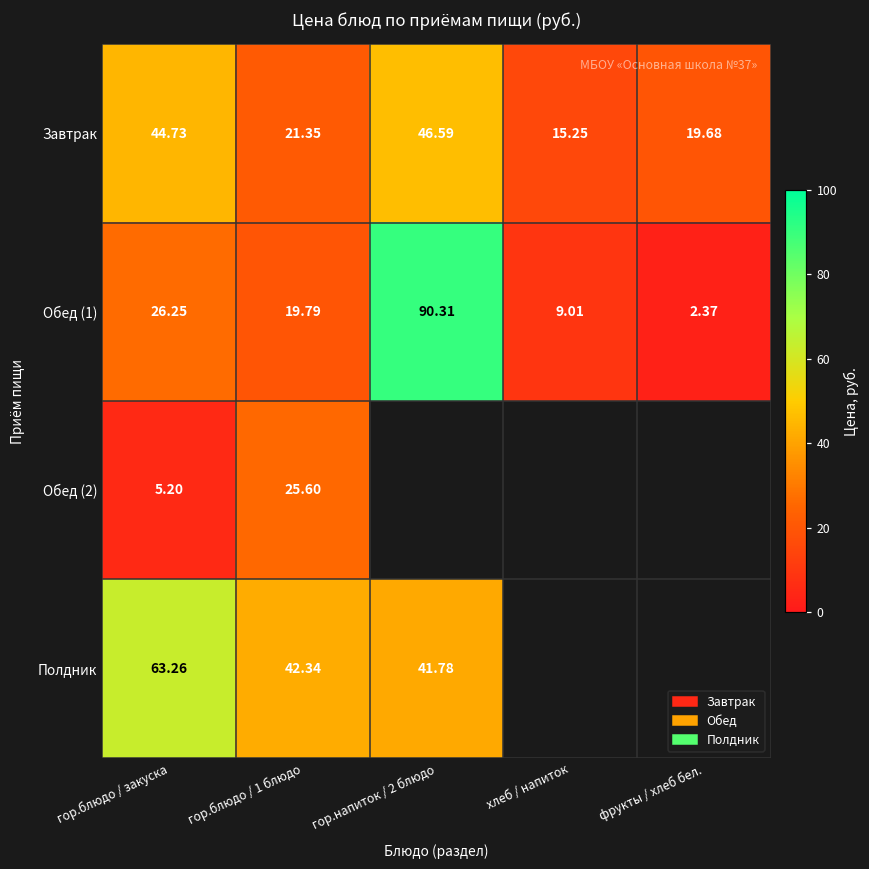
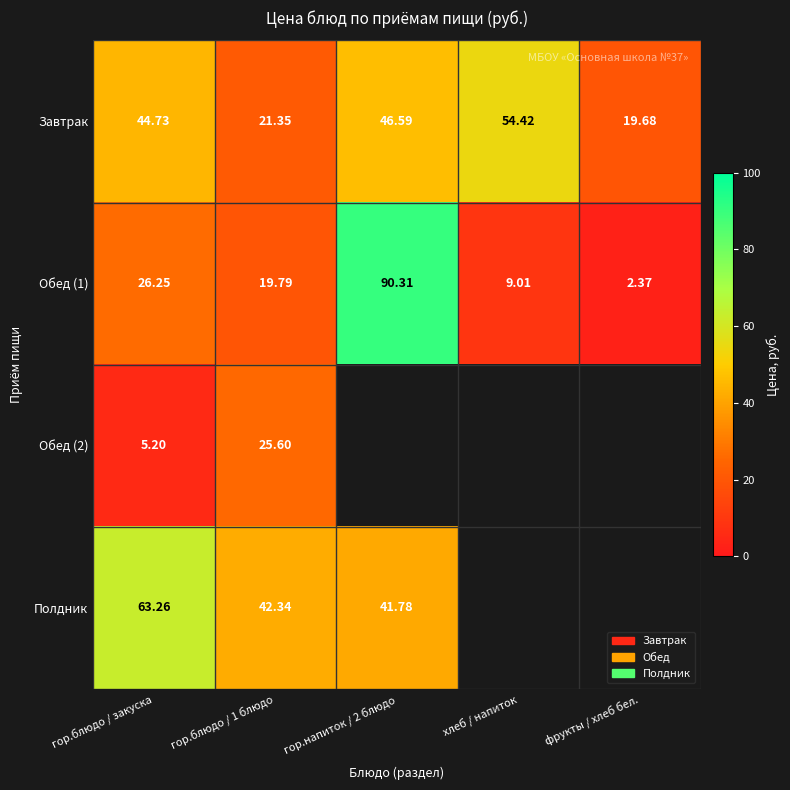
Завтрак, хлеб / напиток: 15.25 -> 54.42
